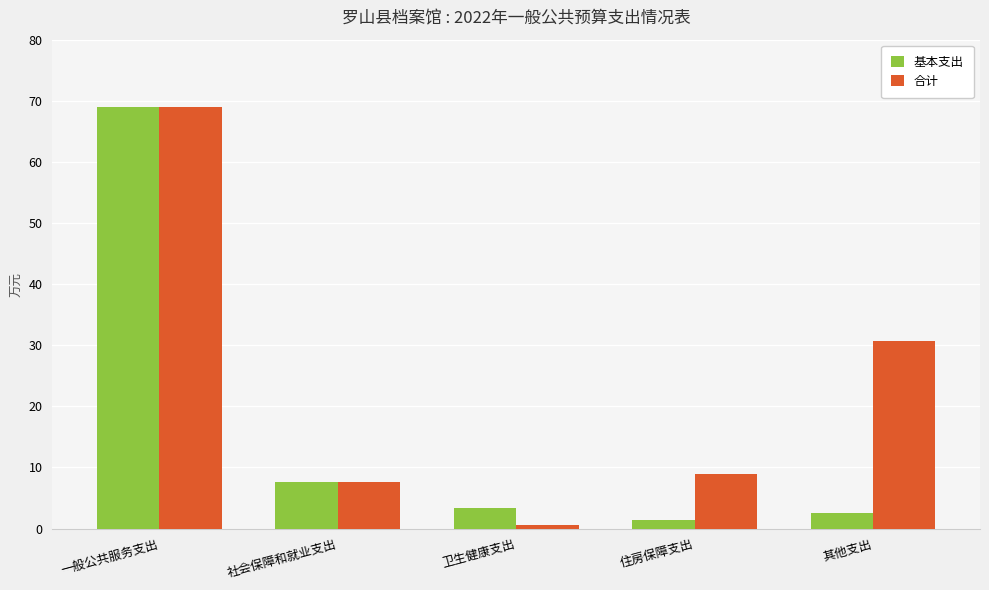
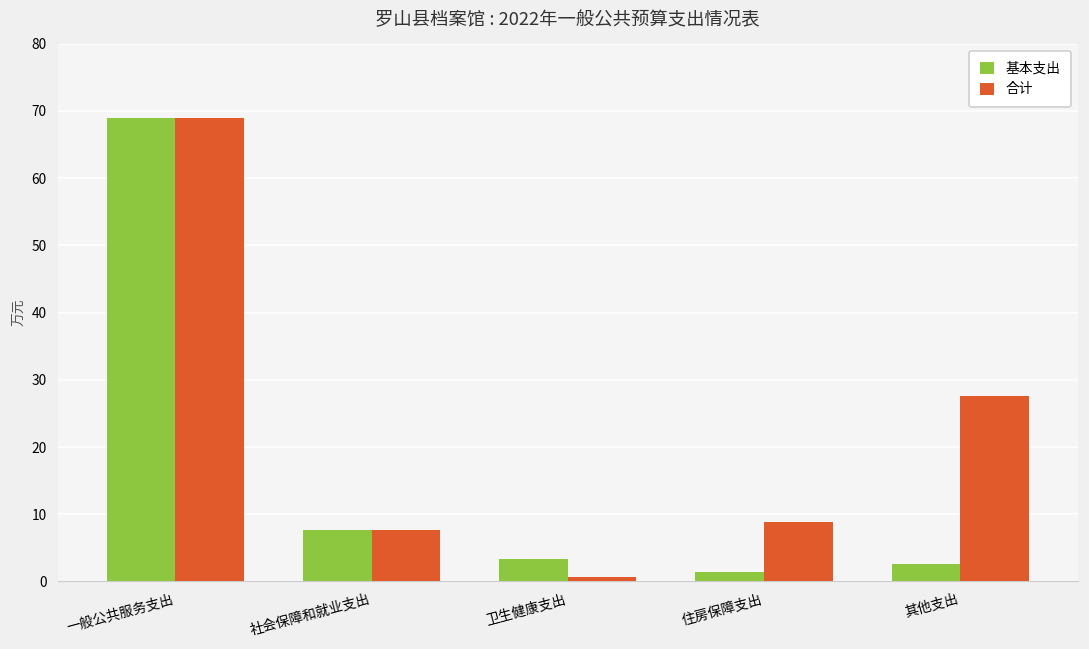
合计, 其他支出: 31 -> 28
